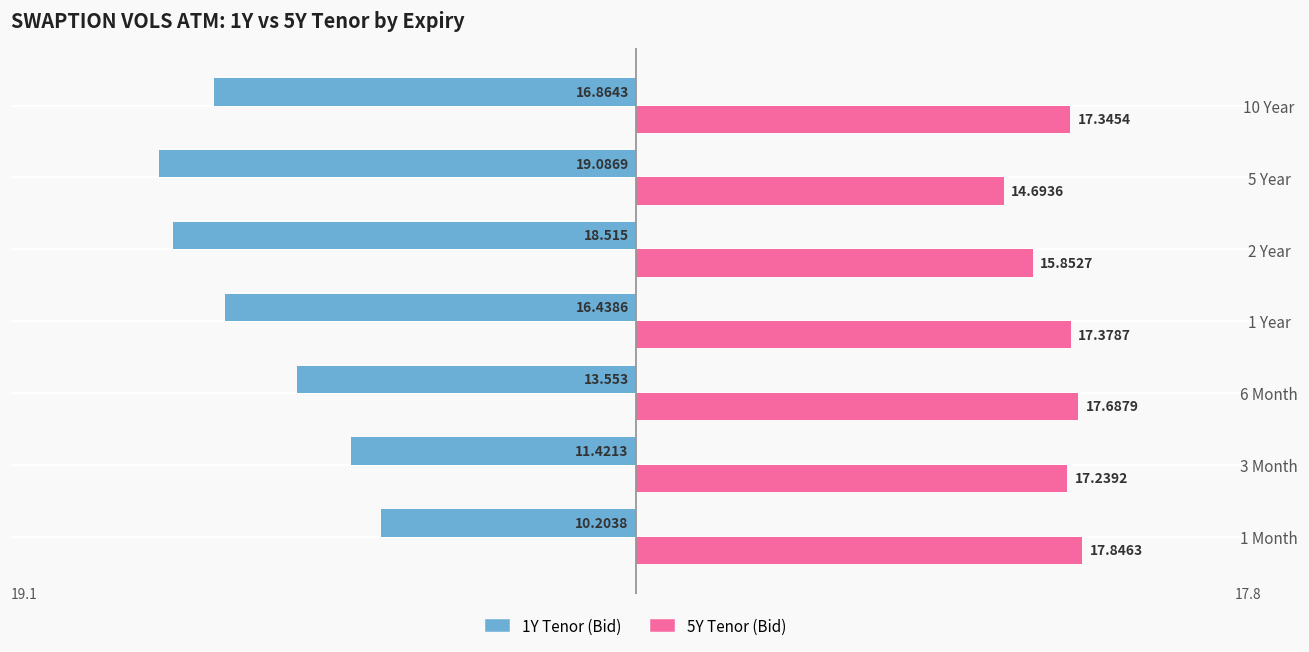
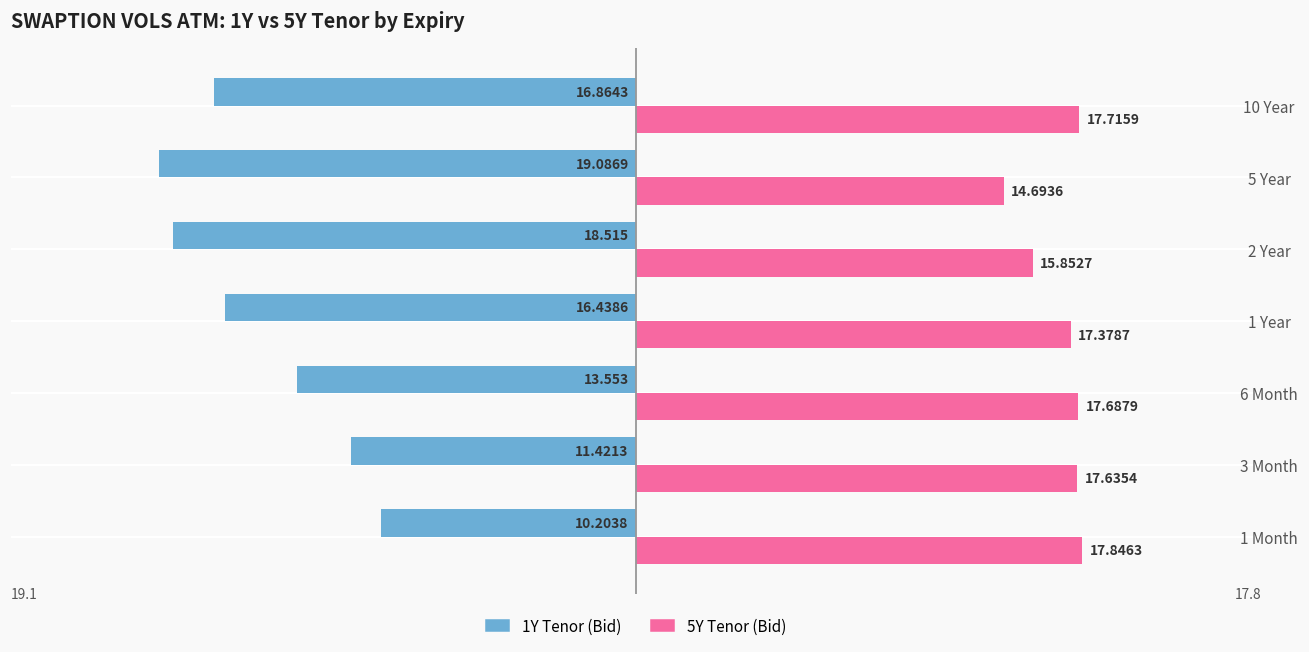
5Y Tenor (Bid), 10 Year: 17.3454 -> 17.7159
5Y Tenor (Bid), 3 Month: 17.2392 -> 17.6354
